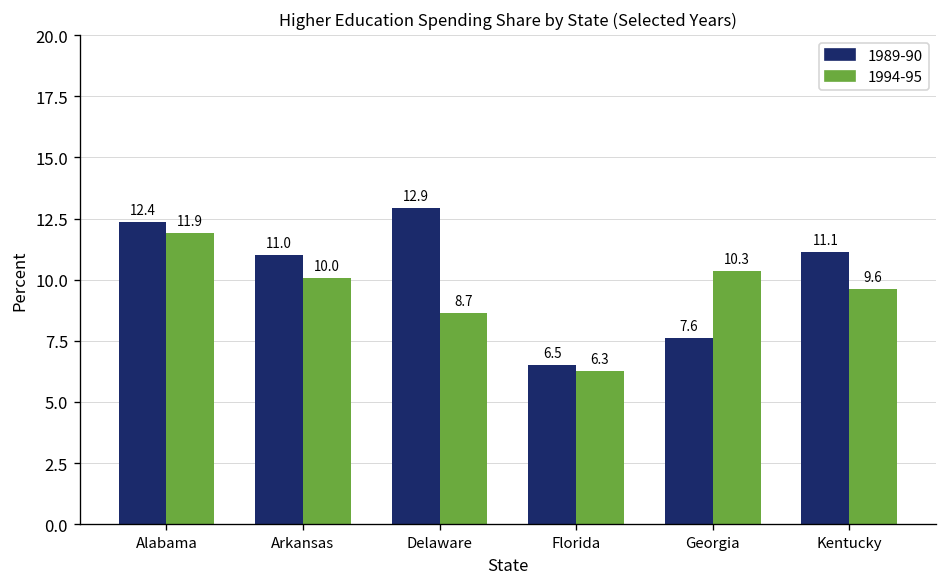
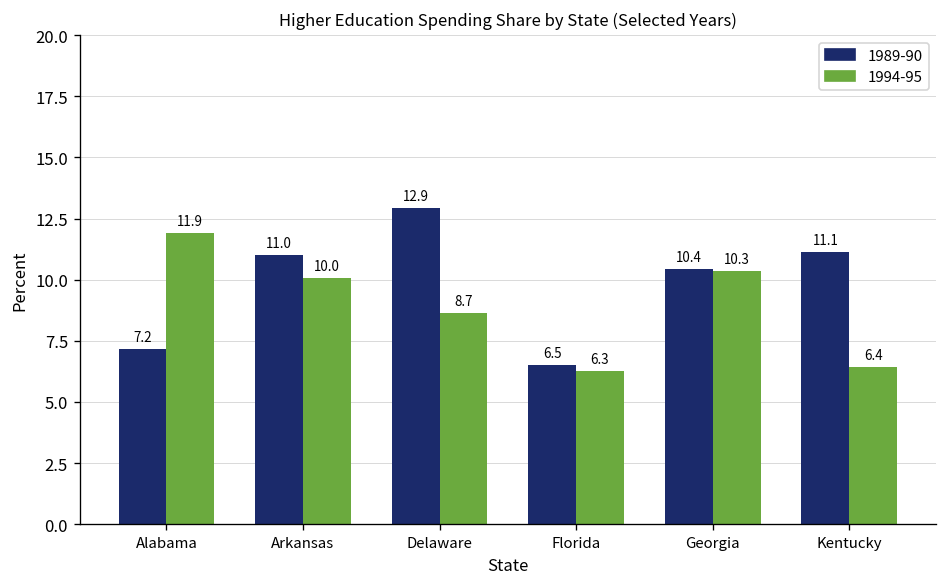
1989-90, Alabama: 12.4 -> 7.2
1989-90, Georgia: 7.6 -> 10.4
1994-95, Kentucky: 9.6 -> 6.4
